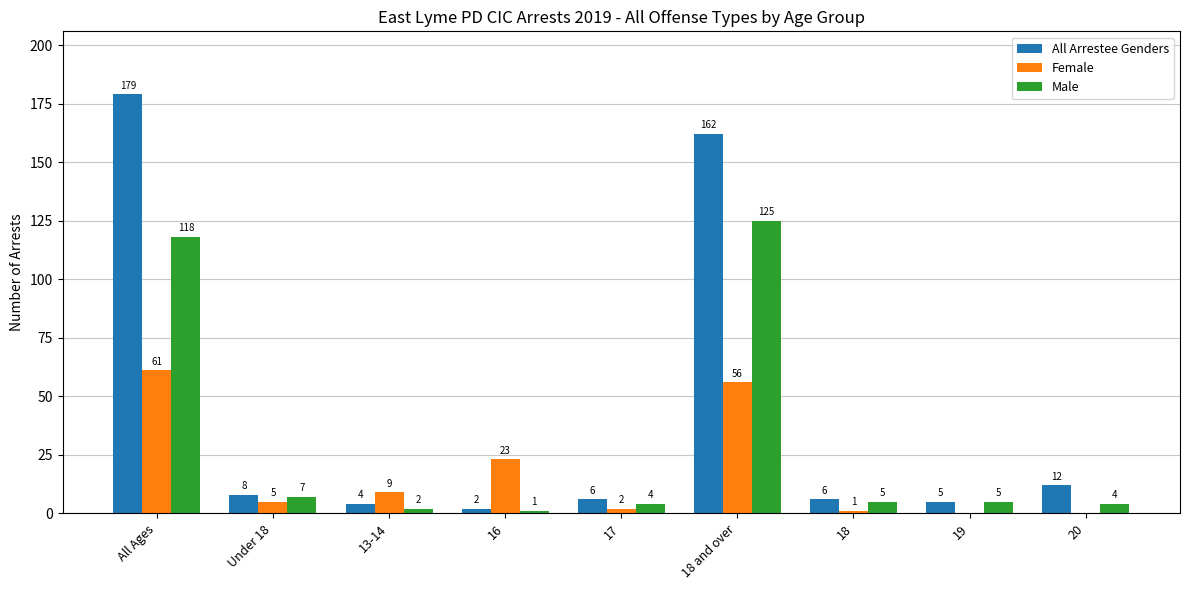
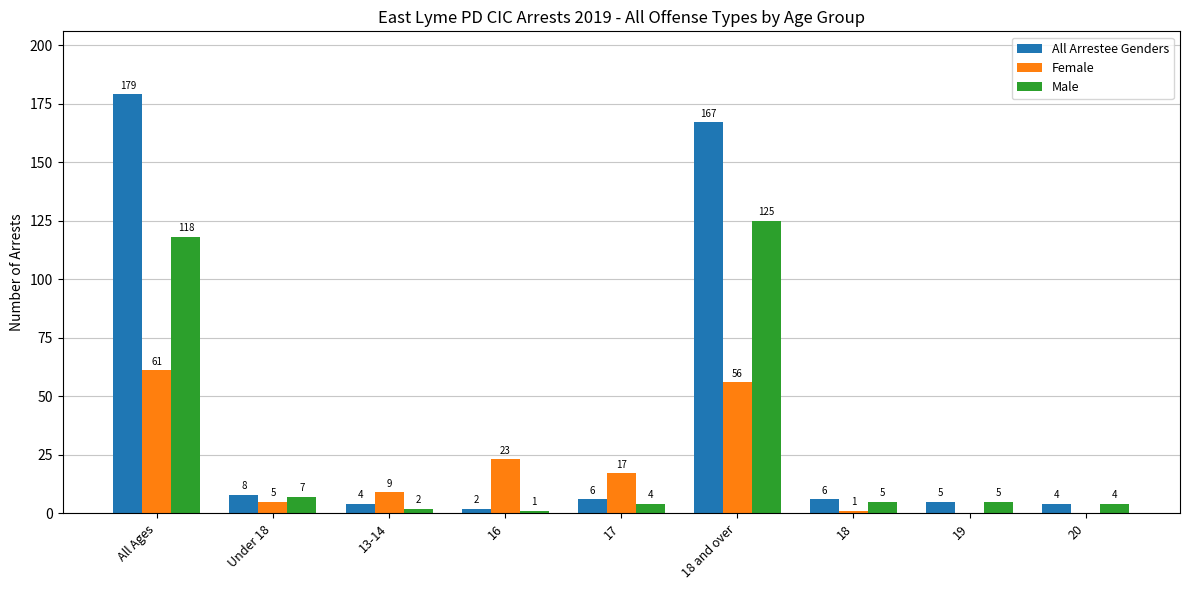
Female, 17: 2 -> 17
All Arrestee Genders, 18 and over: 162 -> 167
All Arrestee Genders, 20: 12 -> 4
